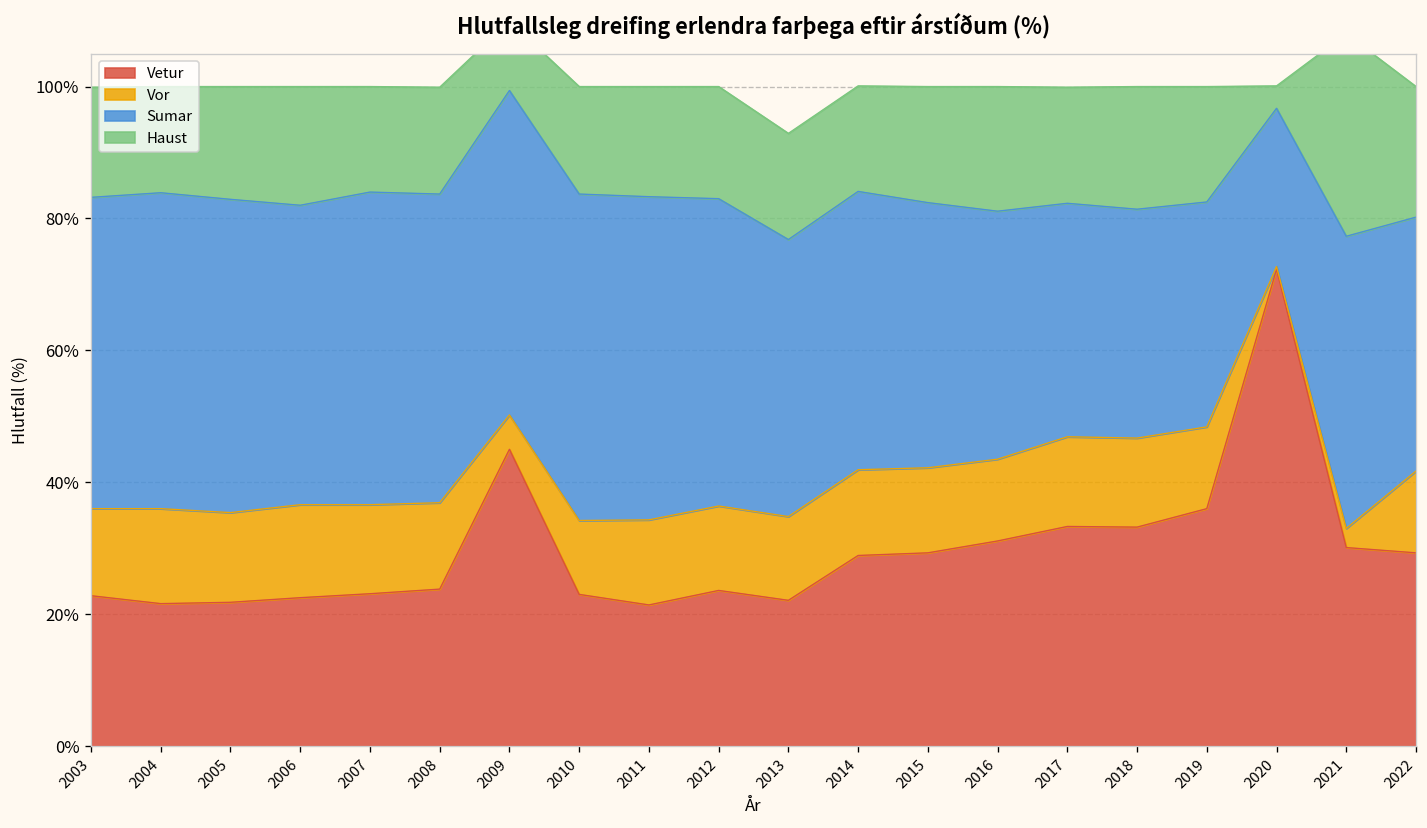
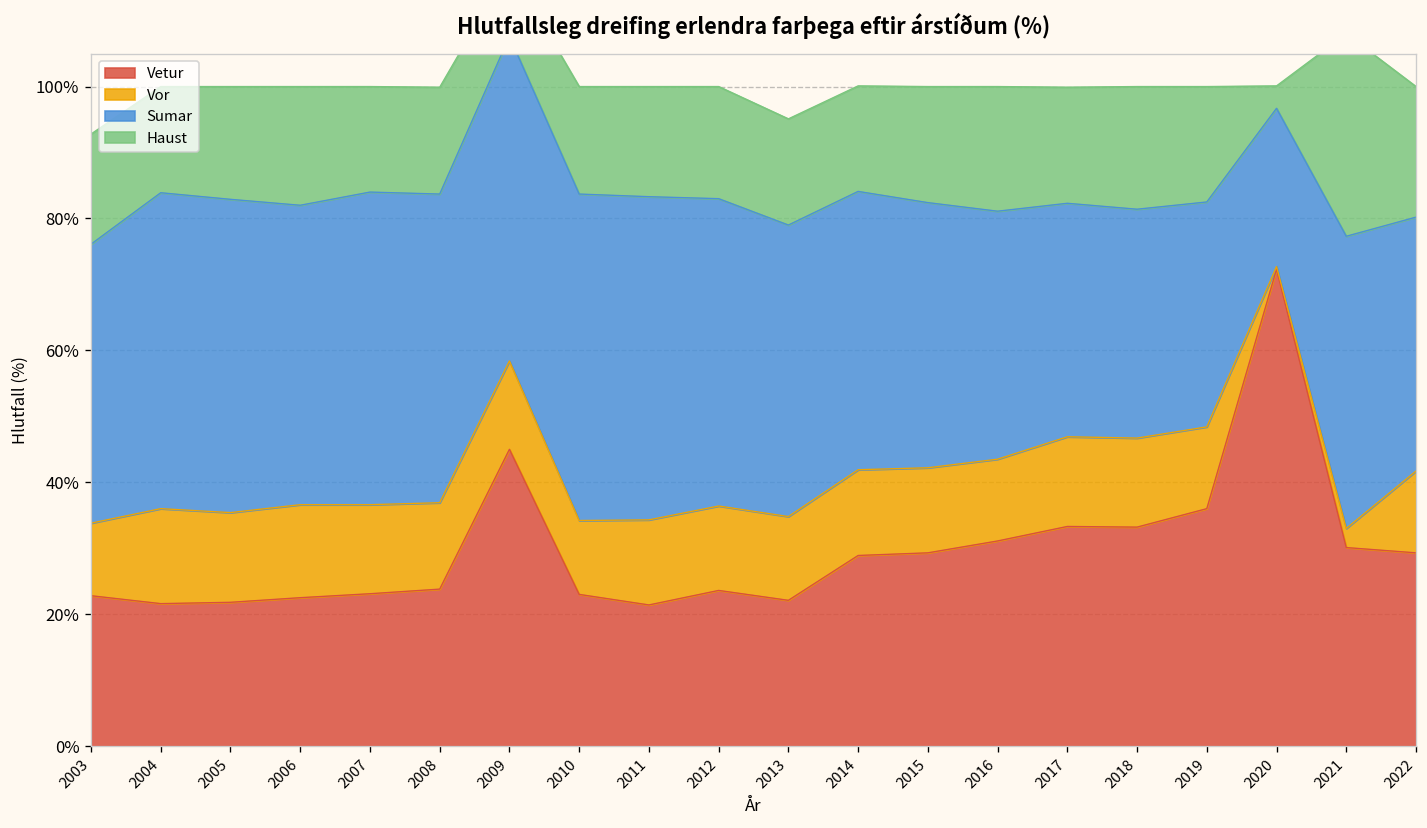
Vor, 2003: 13% -> 11%
Sumar, 2003: 47% -> 42%
Vor, 2009: 5% -> 13%
Sumar, 2013: 42% -> 44%
